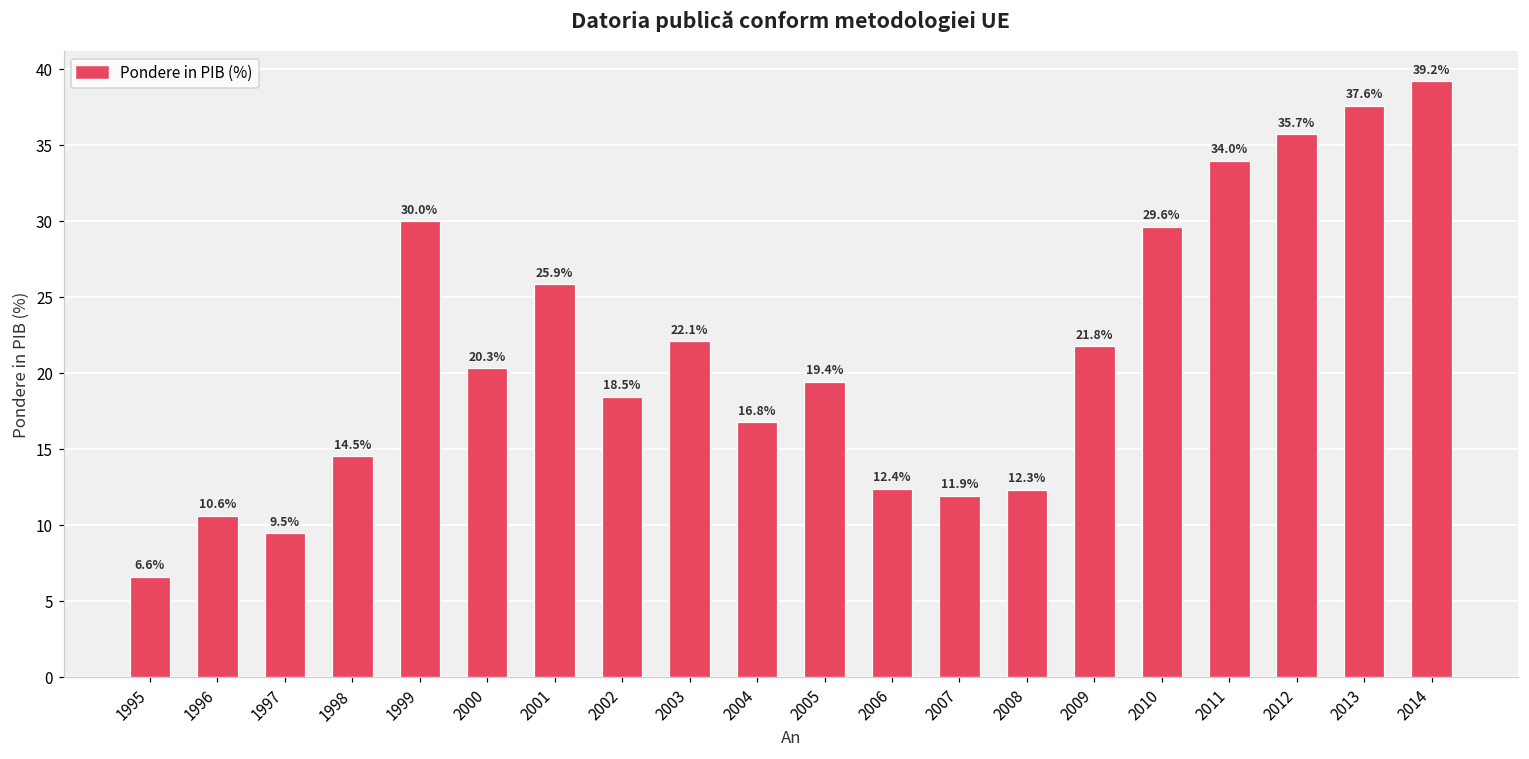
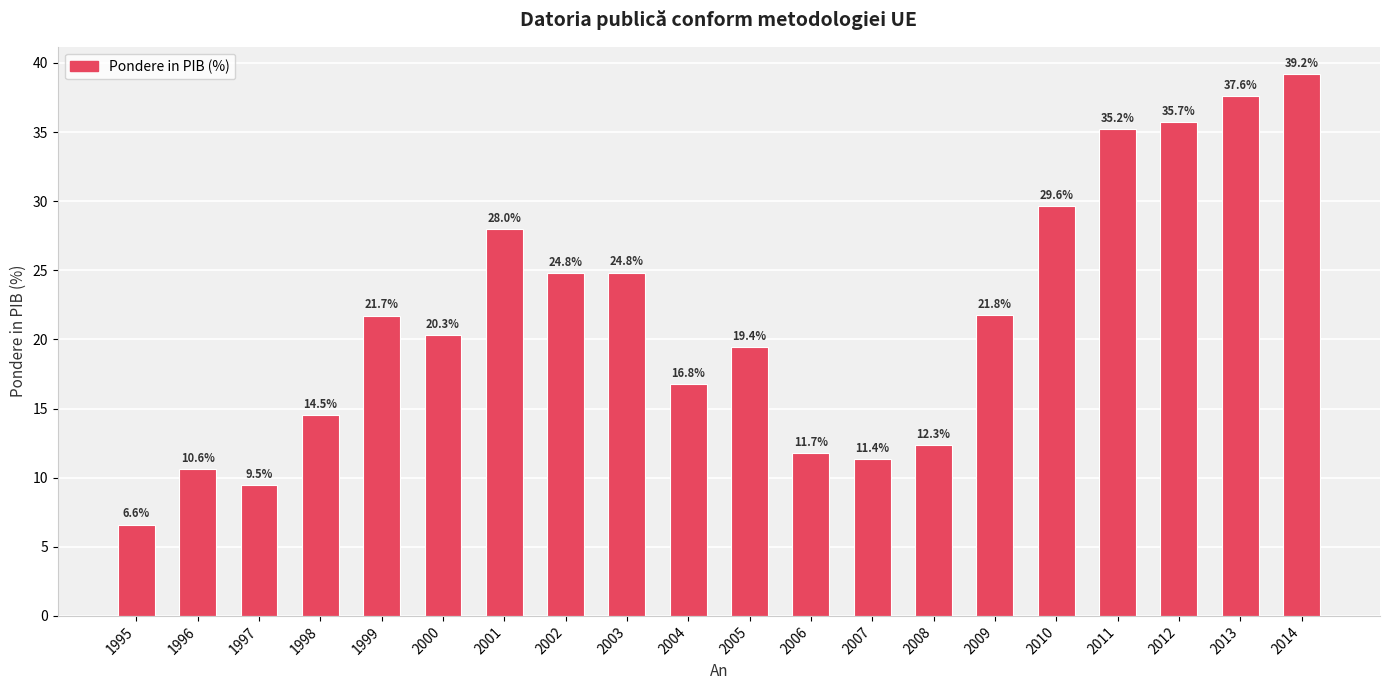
1999: 30.0% -> 21.7%
2001: 25.9% -> 28.0%
2002: 18.5% -> 24.8%
2003: 22.1% -> 24.8%
2006: 12.4% -> 11.7%
2007: 11.9% -> 11.4%
2011: 34.0% -> 35.2%
